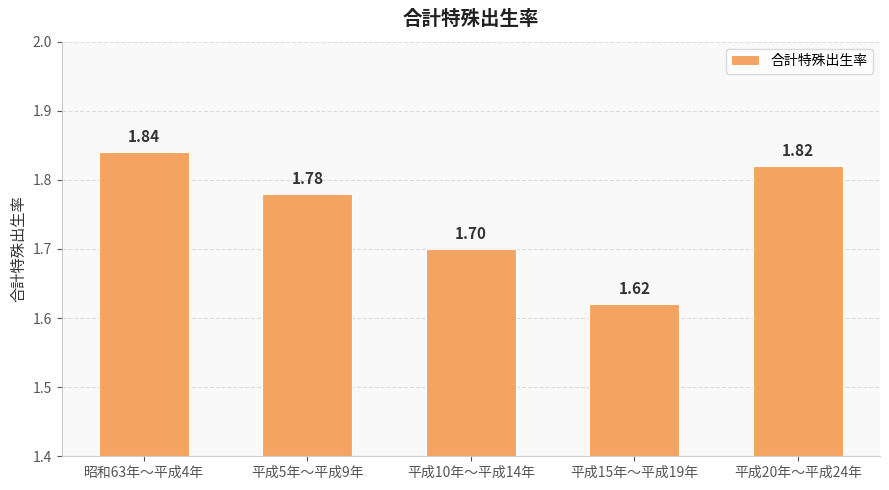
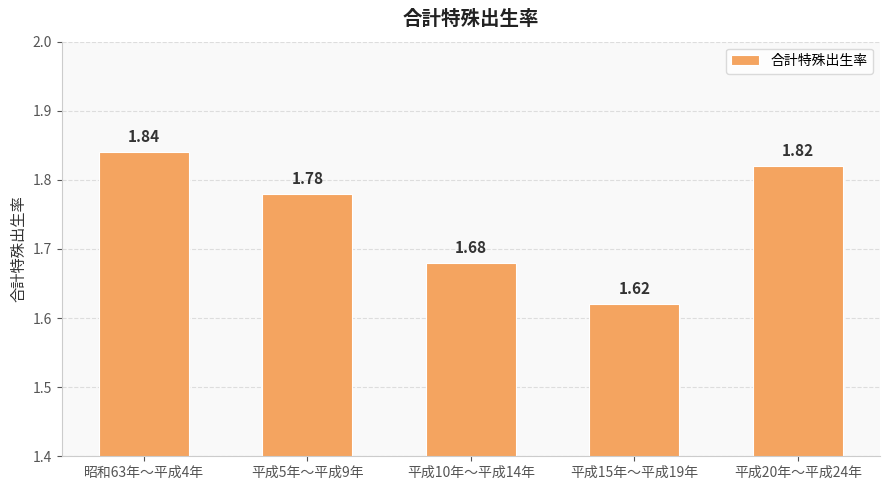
平成10年～平成14年: 1.70 -> 1.68
